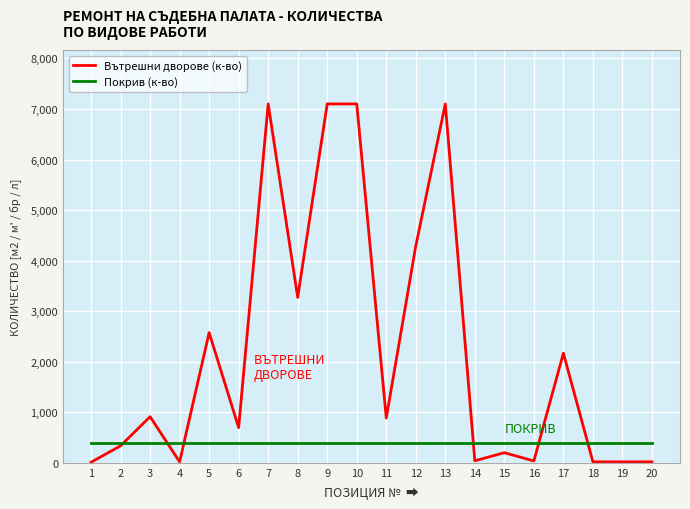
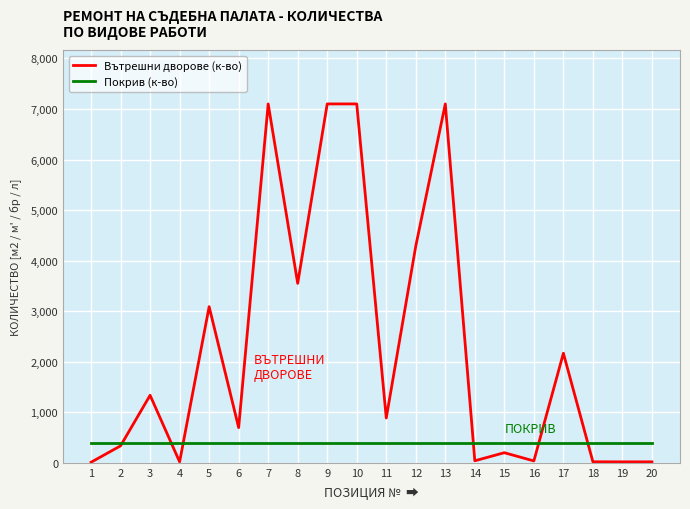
Вътрешни дворове (к-во), 3: 900 -> 1,300
Вътрешни дворове (к-во), 5: 2,600 -> 3,100
Вътрешни дворове (к-во), 8: 3,300 -> 3,600
